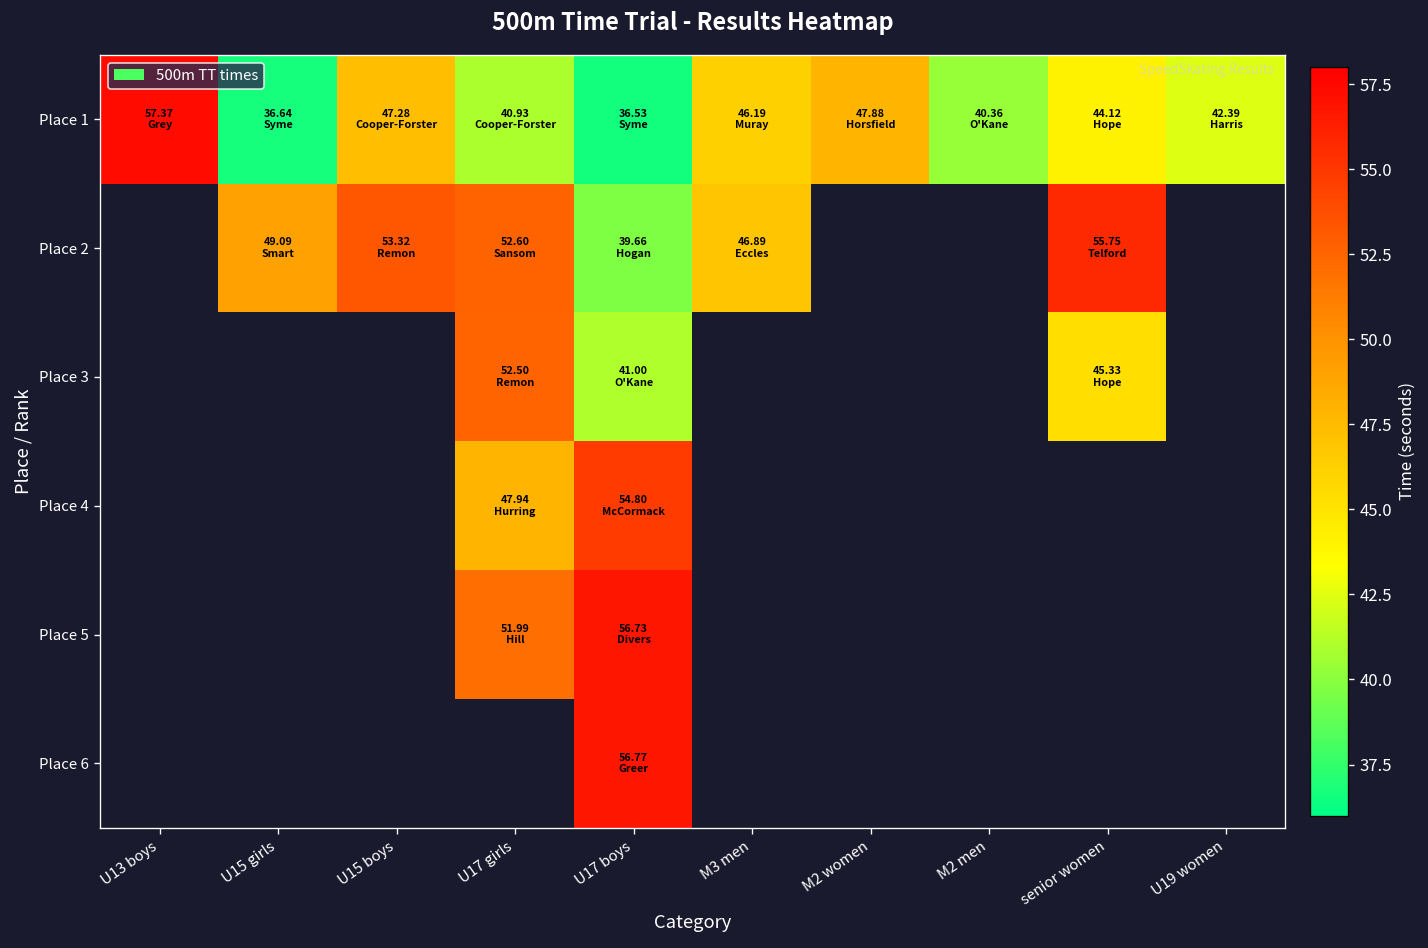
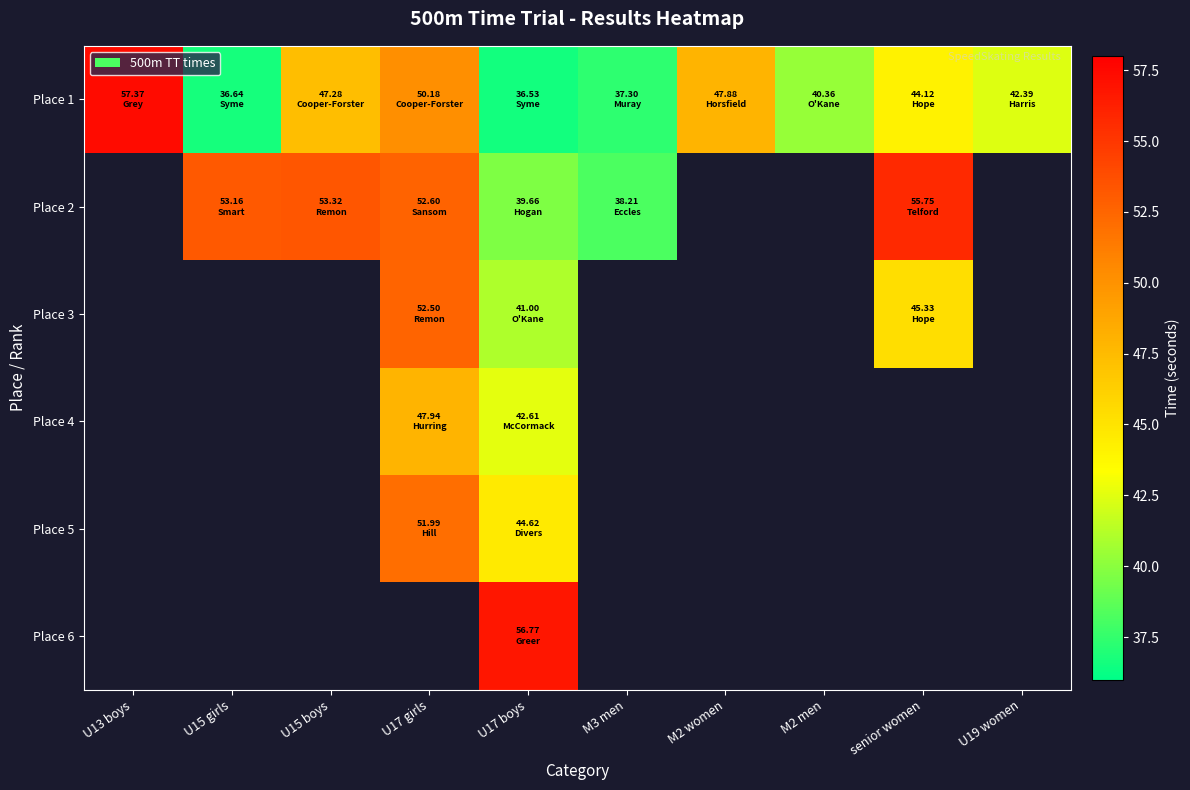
Place 1, U17 girls: 40.93 -> 50.18
Place 1, M3 men: 46.19 -> 37.30
Place 2, U15 girls: 49.09 -> 53.16
Place 2, M3 men: 46.89 -> 38.21
Place 4, U17 boys: 54.80 -> 42.61
Place 5, U17 boys: 56.73 -> 44.62
